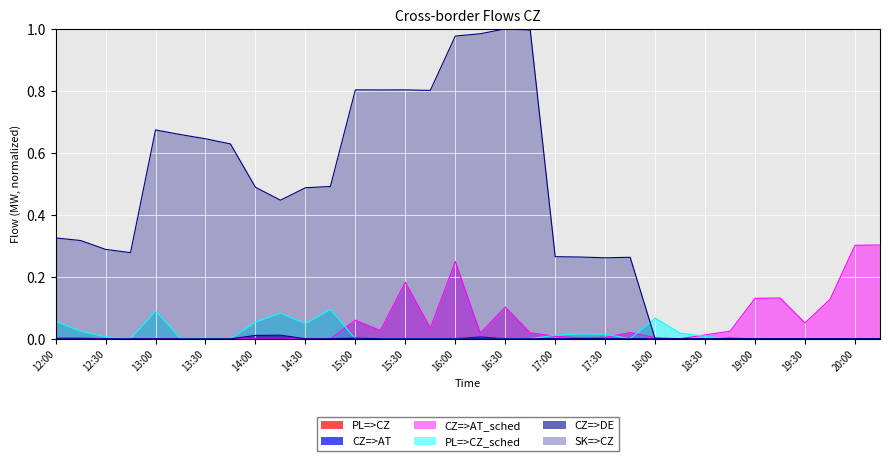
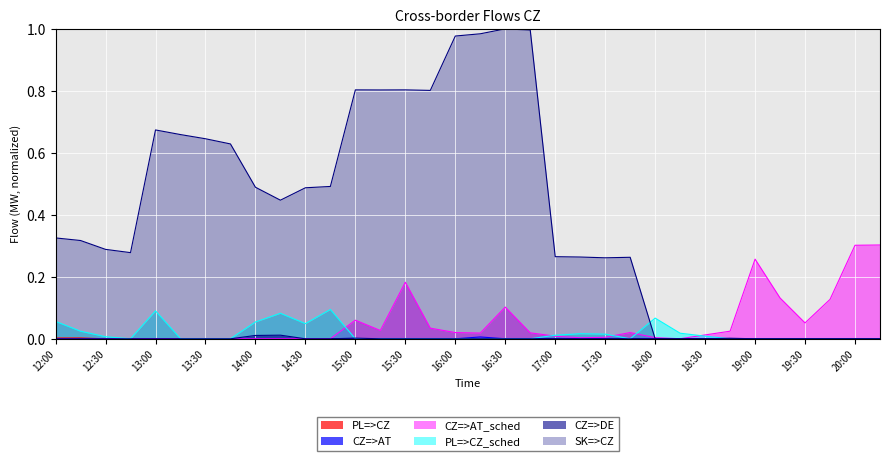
CZ=>AT_sched, 16:00: 0.25 -> 0.02
CZ=>AT_sched, 19:00: 0.13 -> 0.26
